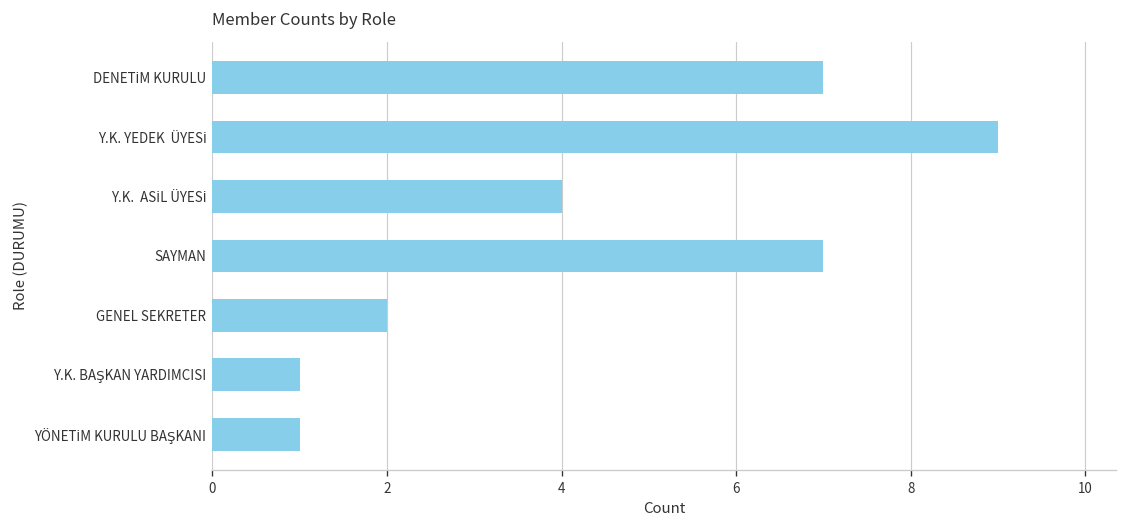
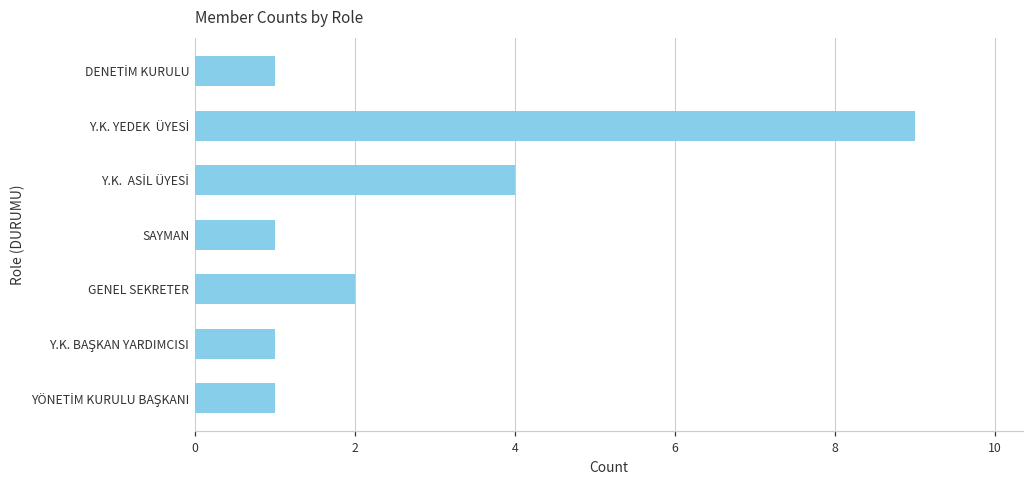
DENETİM KURULU: 7 -> 1
SAYMAN: 7 -> 1
